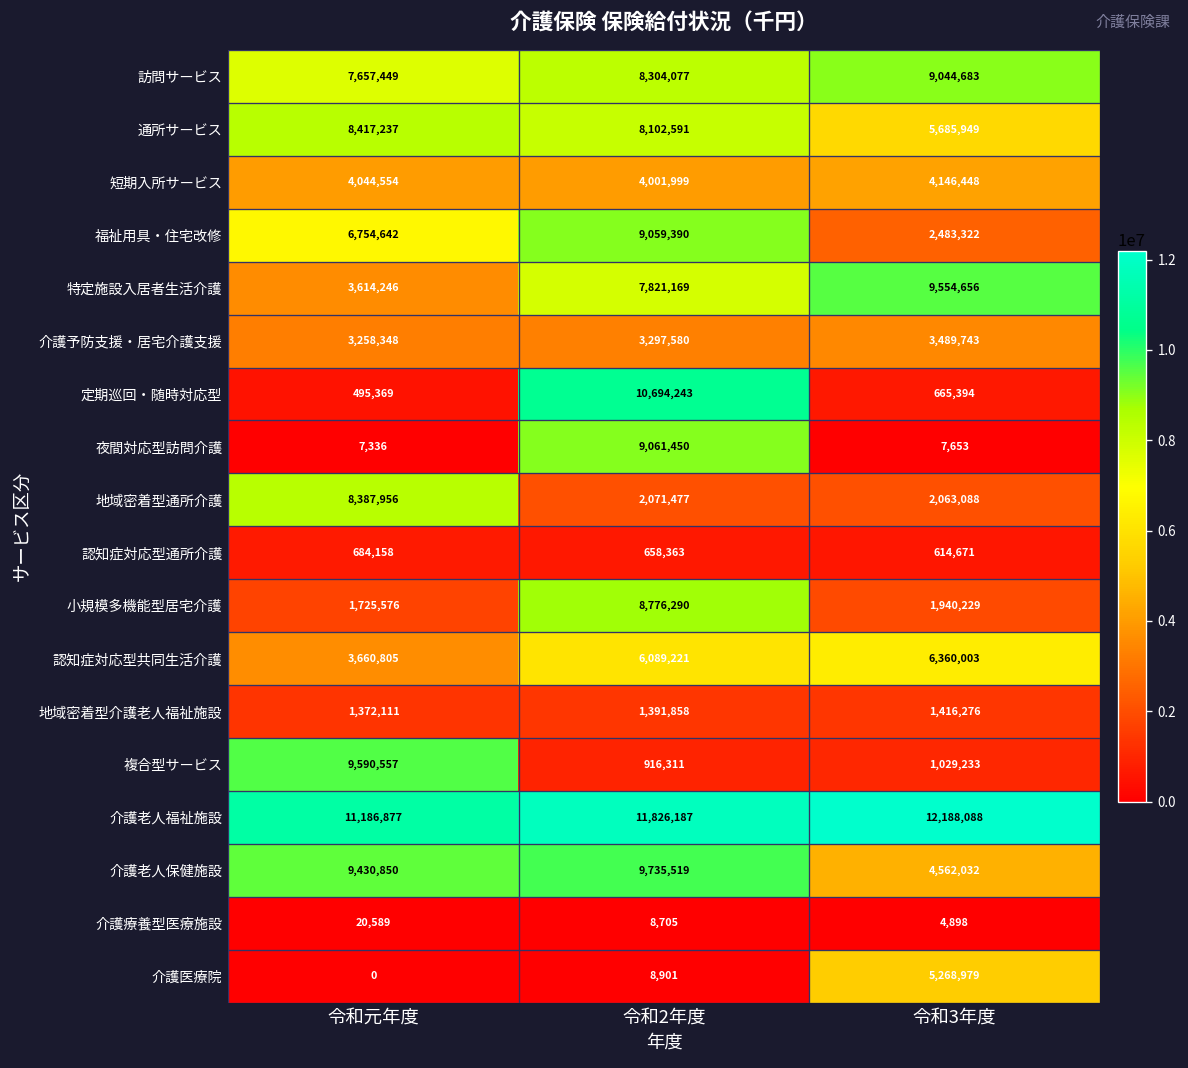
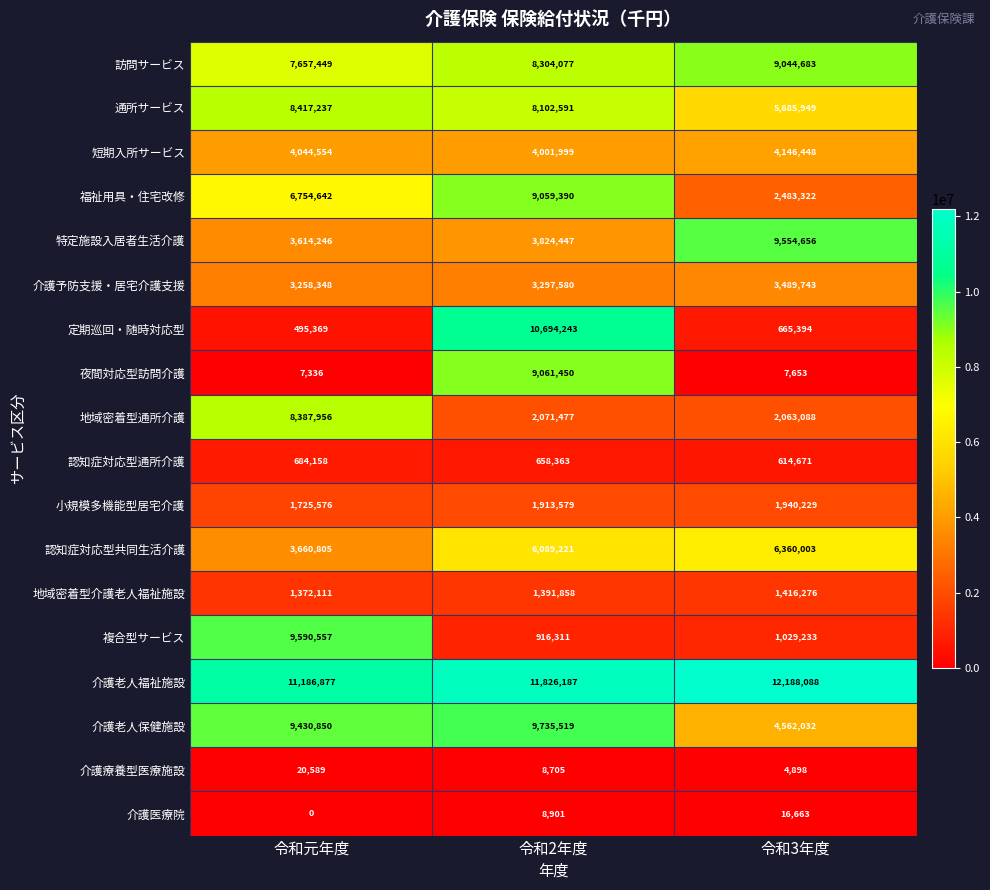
特定施設入居者生活介護, 令和2年度: 7,821,169 -> 3,824,447
小規模多機能型居宅介護, 令和2年度: 8,776,290 -> 1,913,579
介護医療院, 令和3年度: 5,268,979 -> 16,663
